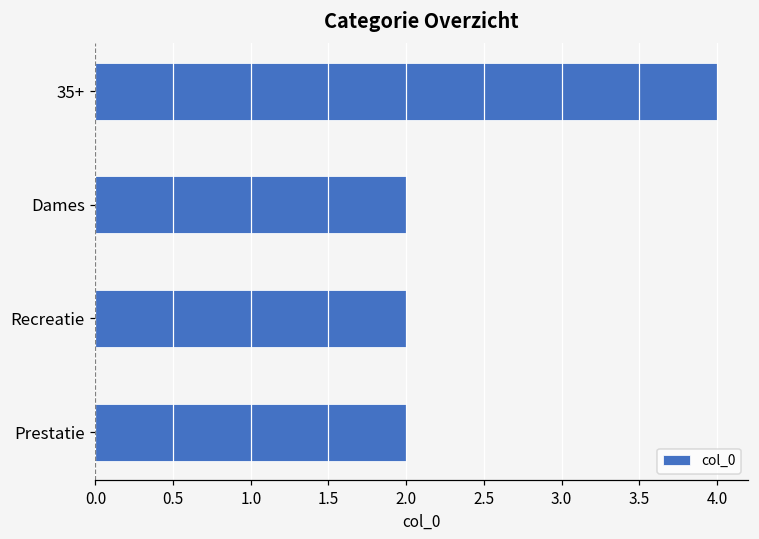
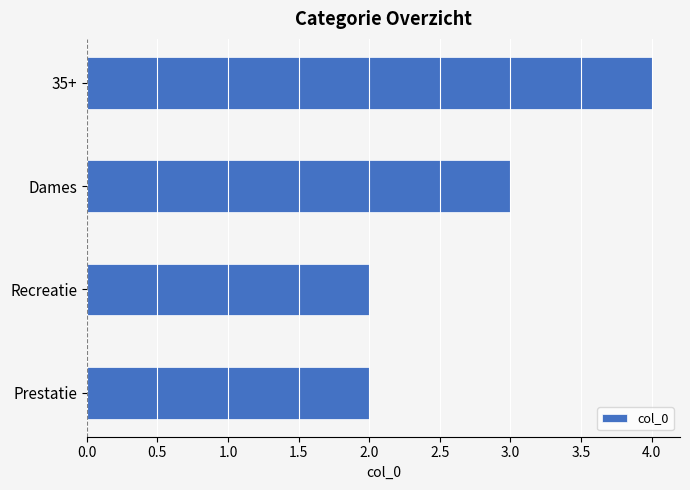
Dames: 2 -> 3
